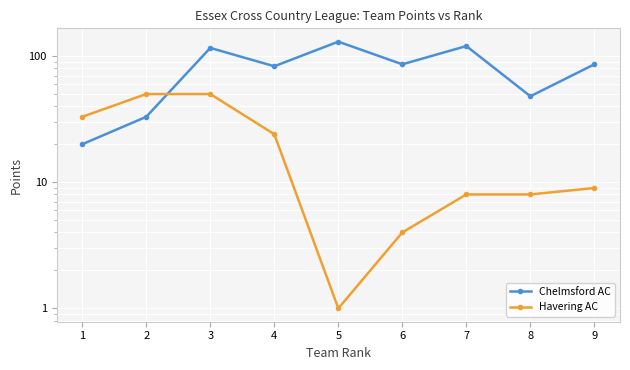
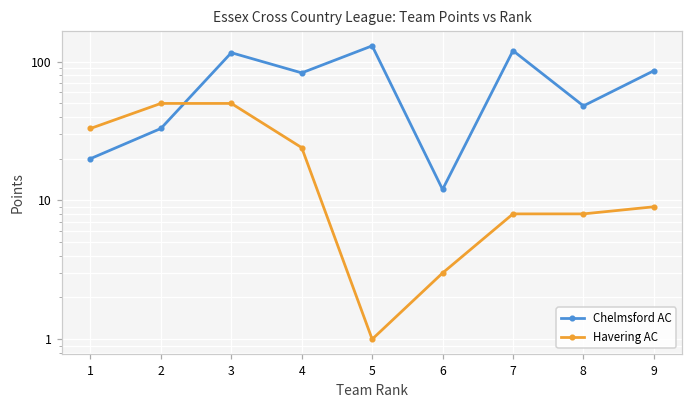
Chelmsford AC, 6: 90 -> 12
Havering AC, 6: 4 -> 3
